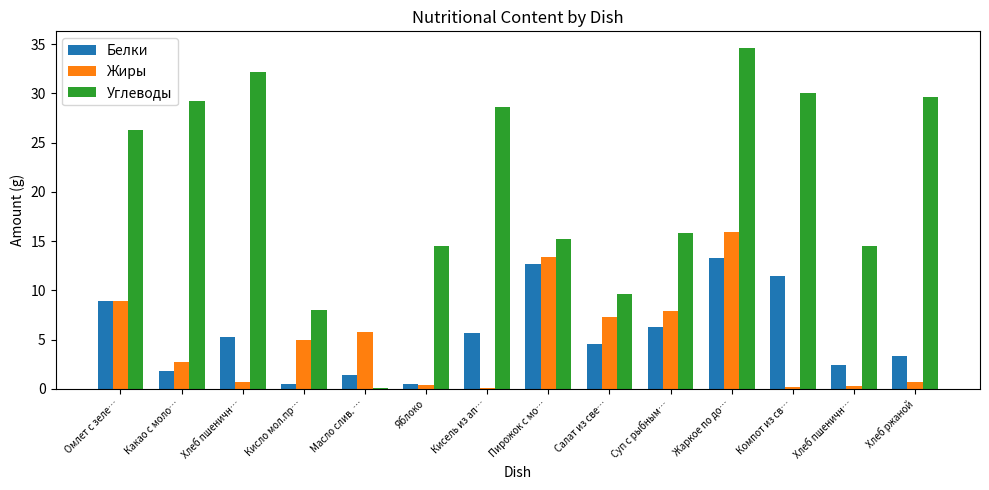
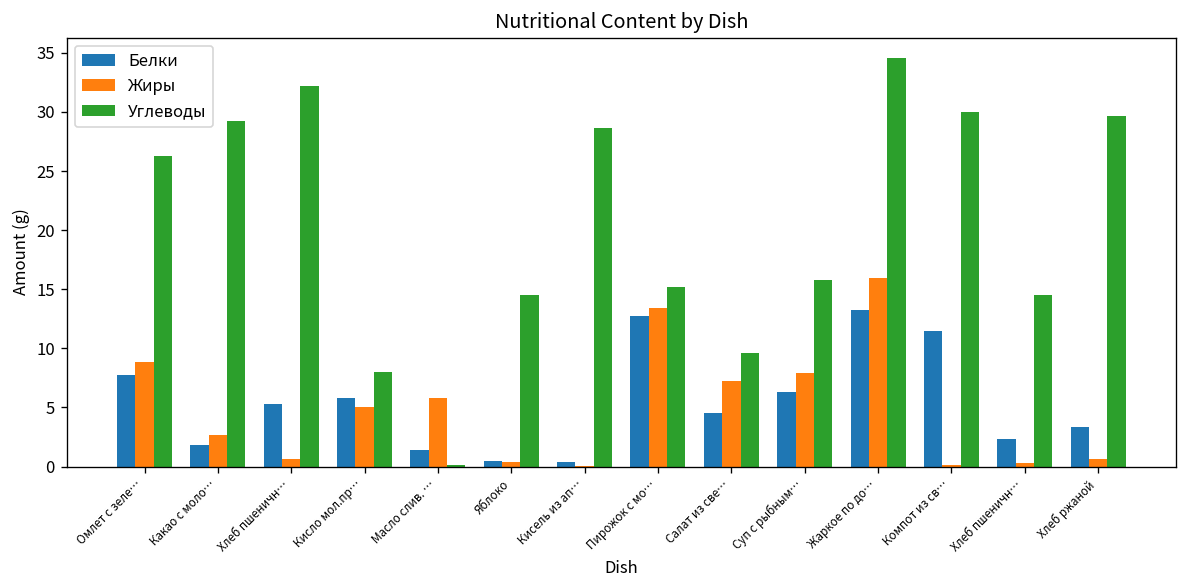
Белки, Омлет с зеле…: 9 -> 8
Белки, Кисло мол.пр…: 1 -> 6
Белки, Кисель из ап…: 6 -> 0
